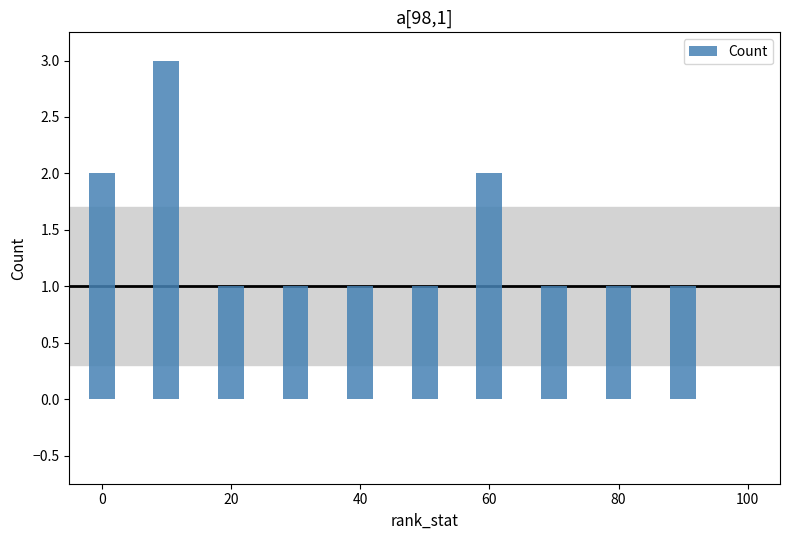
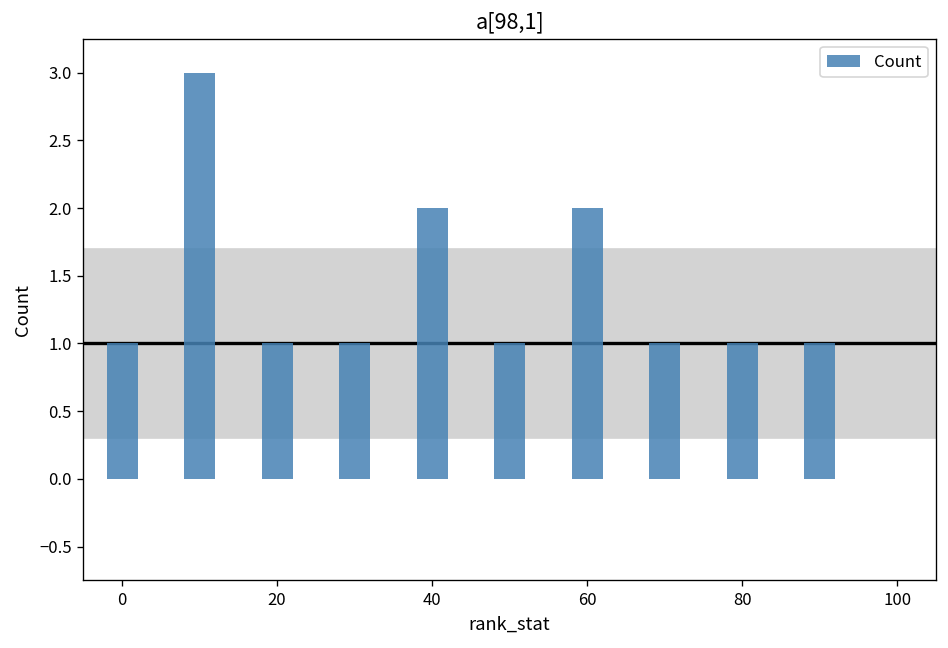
0: 2 -> 1
40: 1 -> 2
